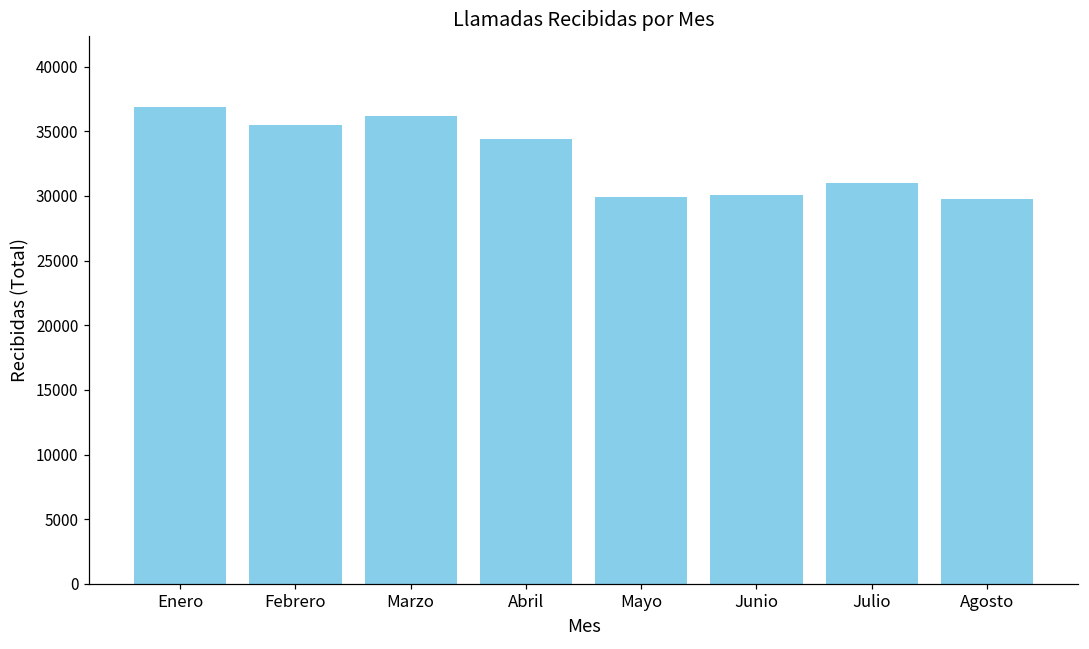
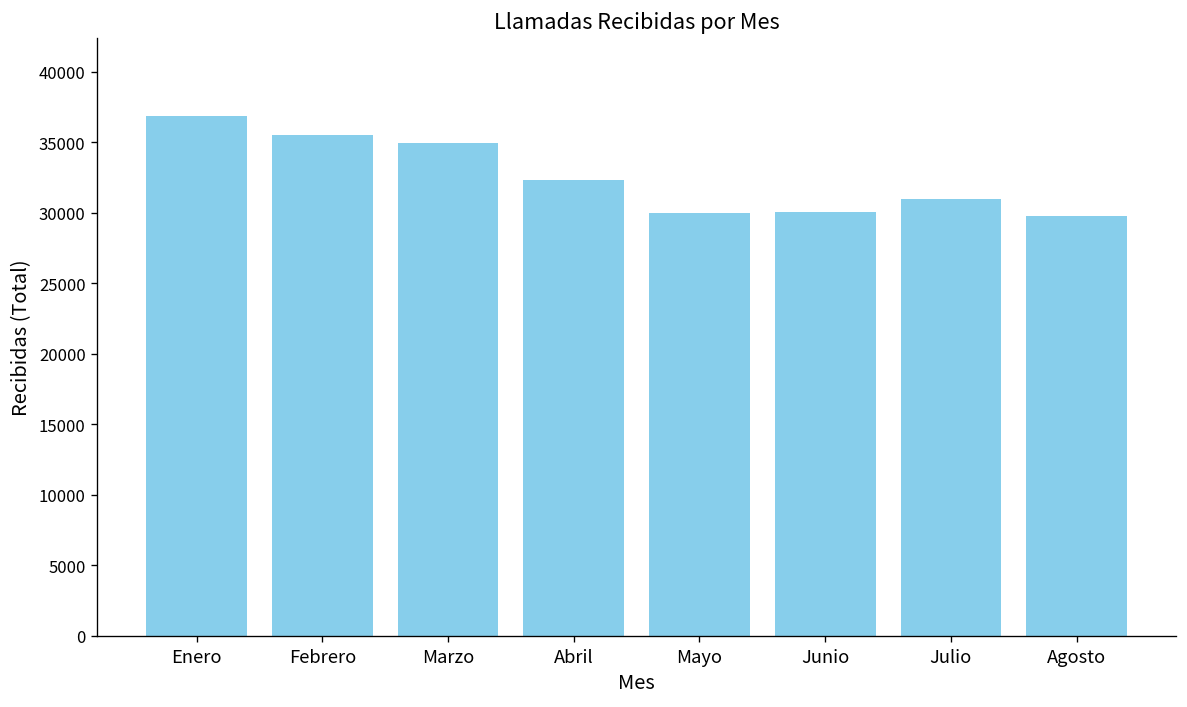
Marzo: 36200 -> 34900
Abril: 34400 -> 32300
